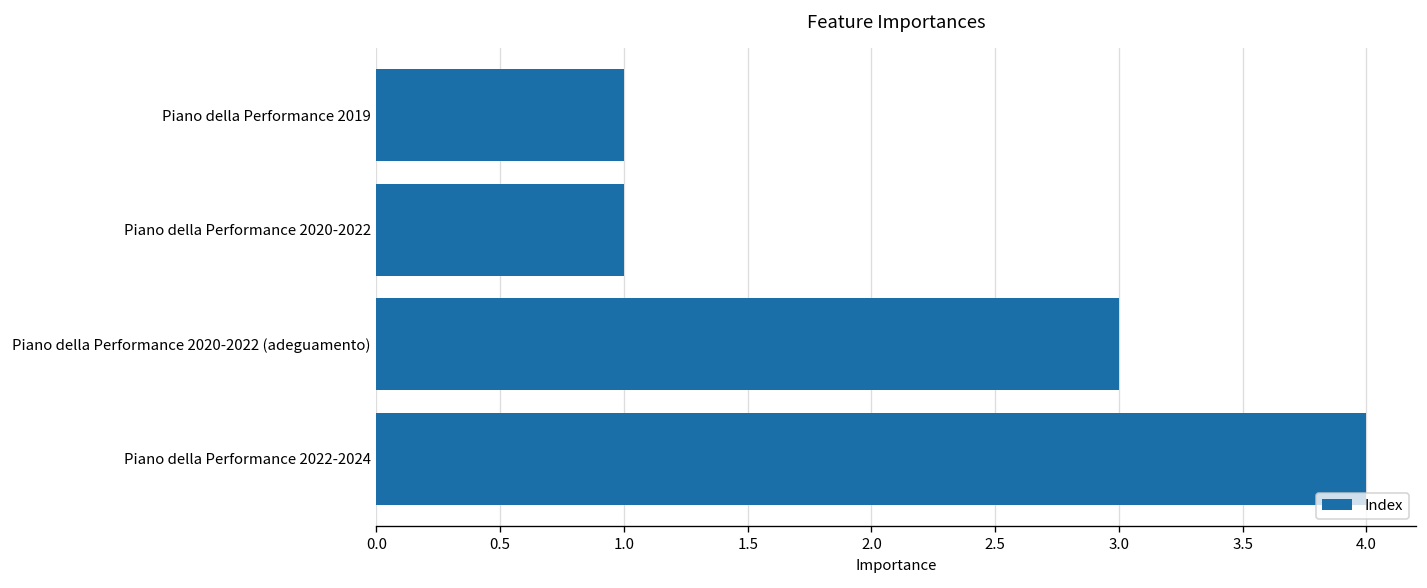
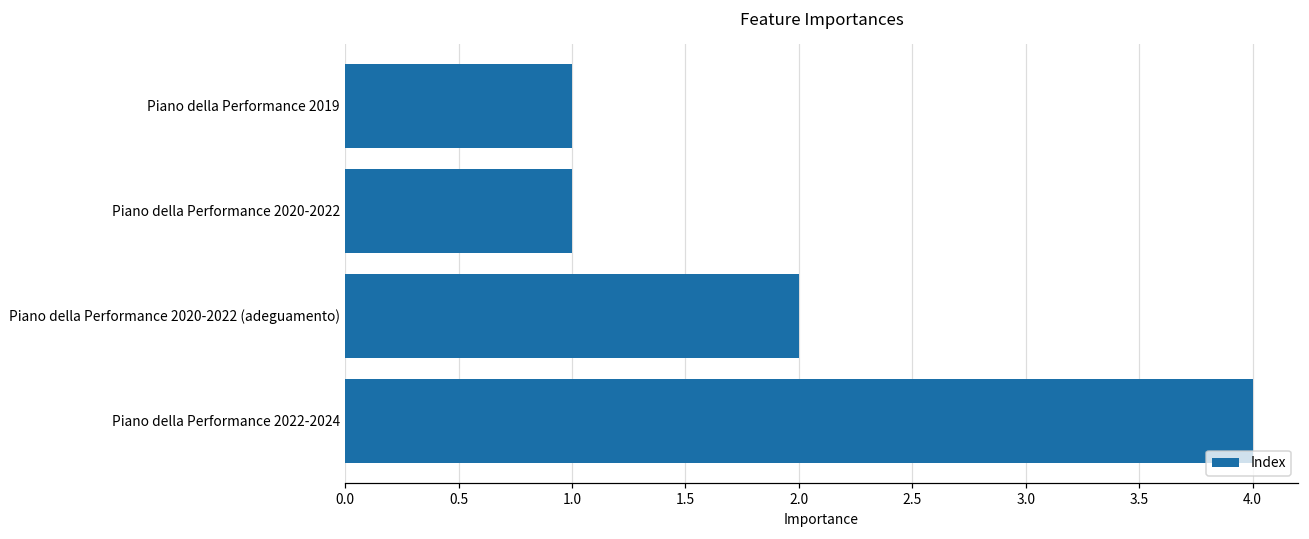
Piano della Performance 2020-2022 (adeguamento): 3 -> 2
